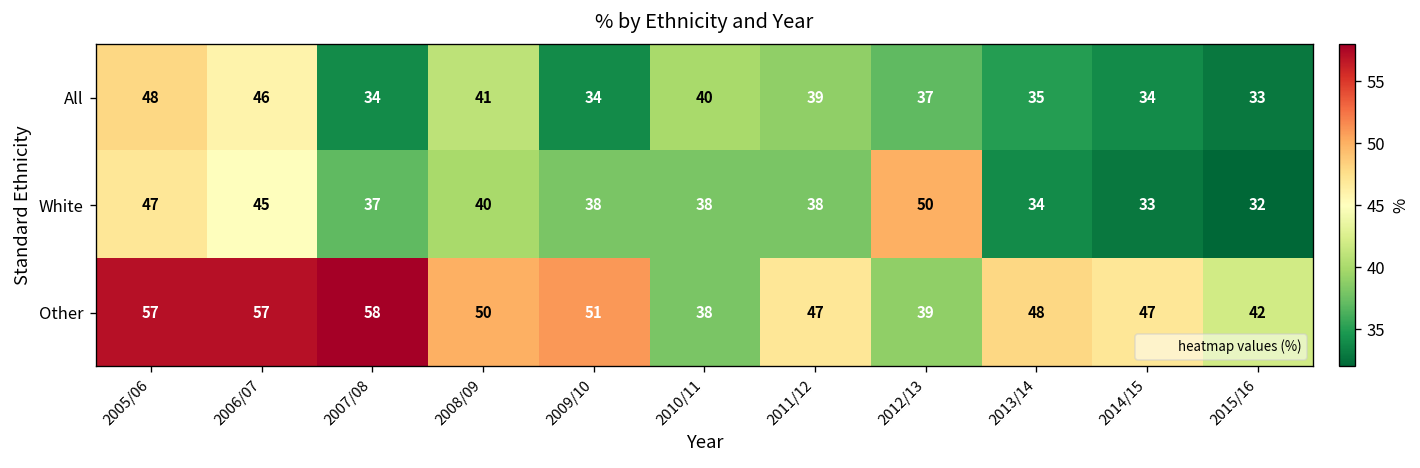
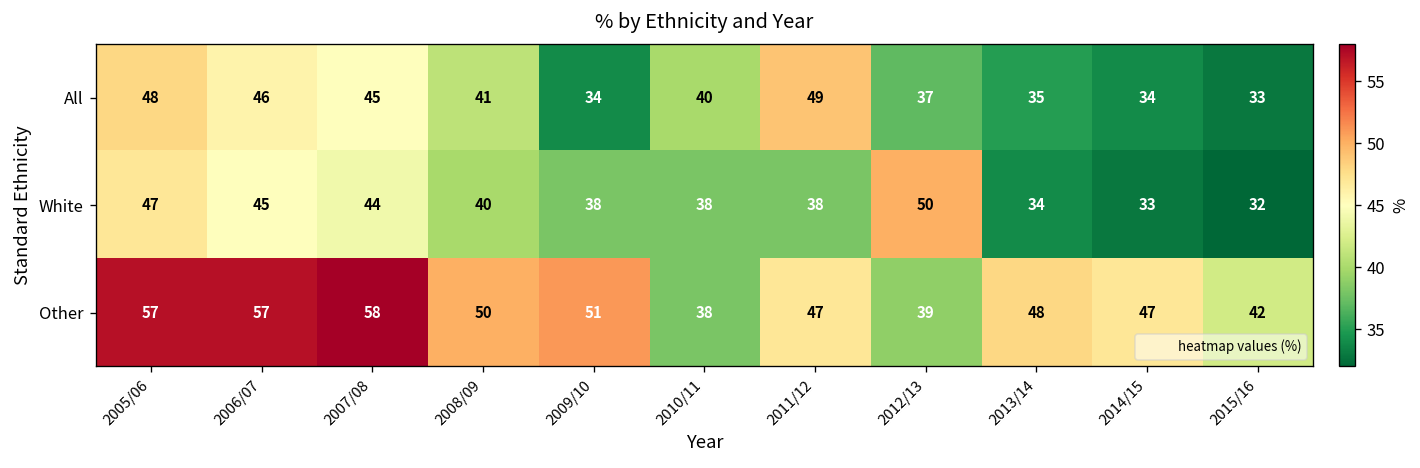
All, 2007/08: 34 -> 45
All, 2011/12: 39 -> 49
White, 2007/08: 37 -> 44
